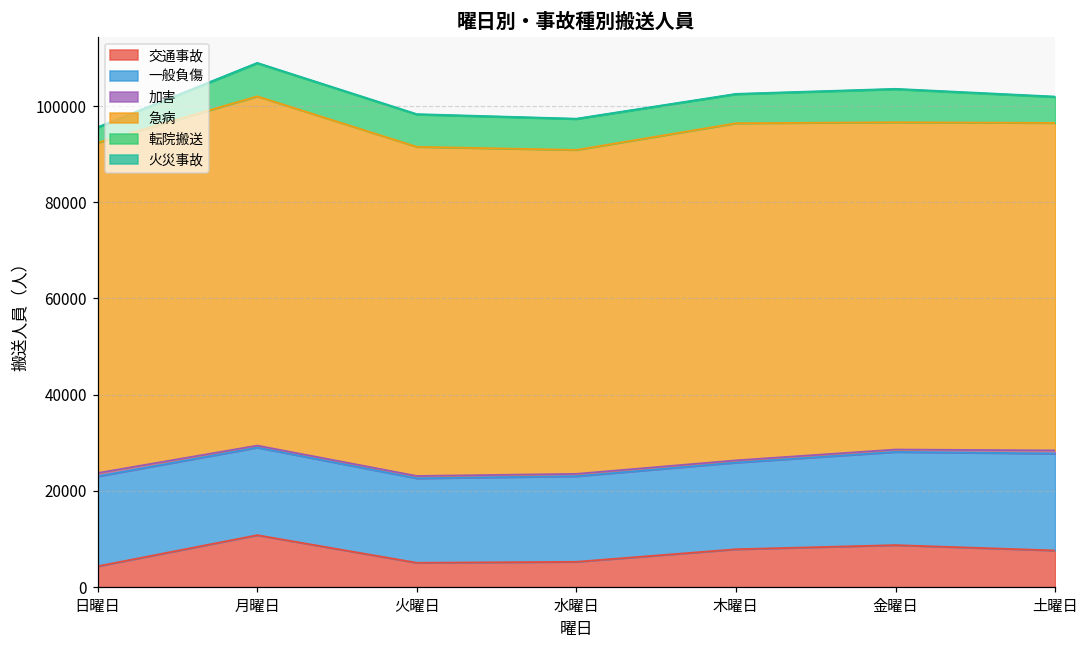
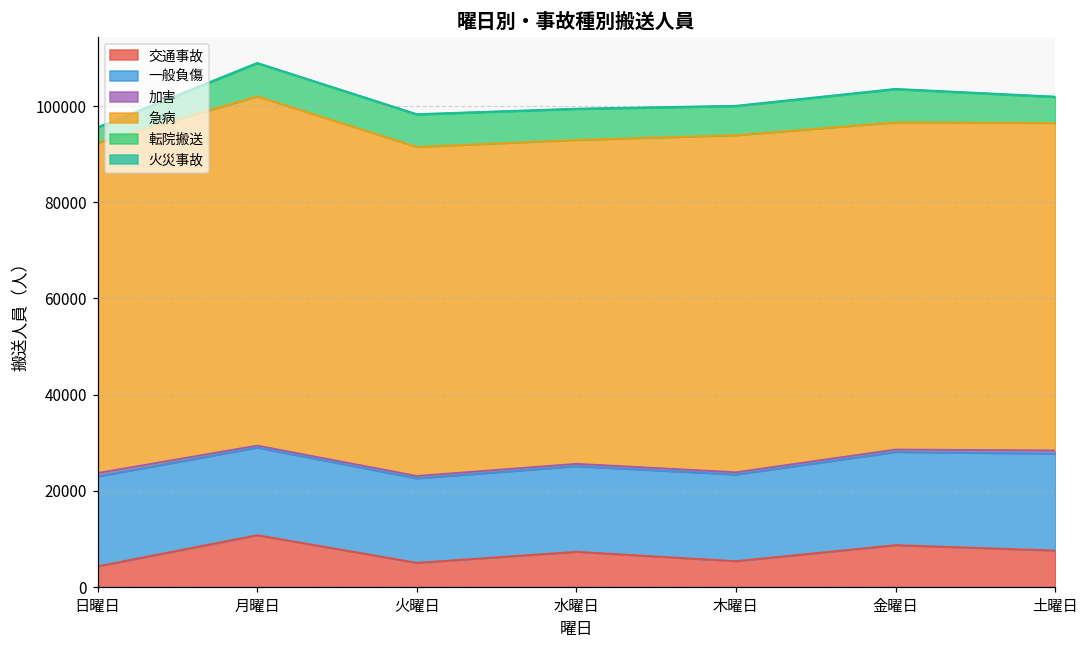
交通事故, 水曜日: 5000 -> 7000
交通事故, 木曜日: 8000 -> 5000
